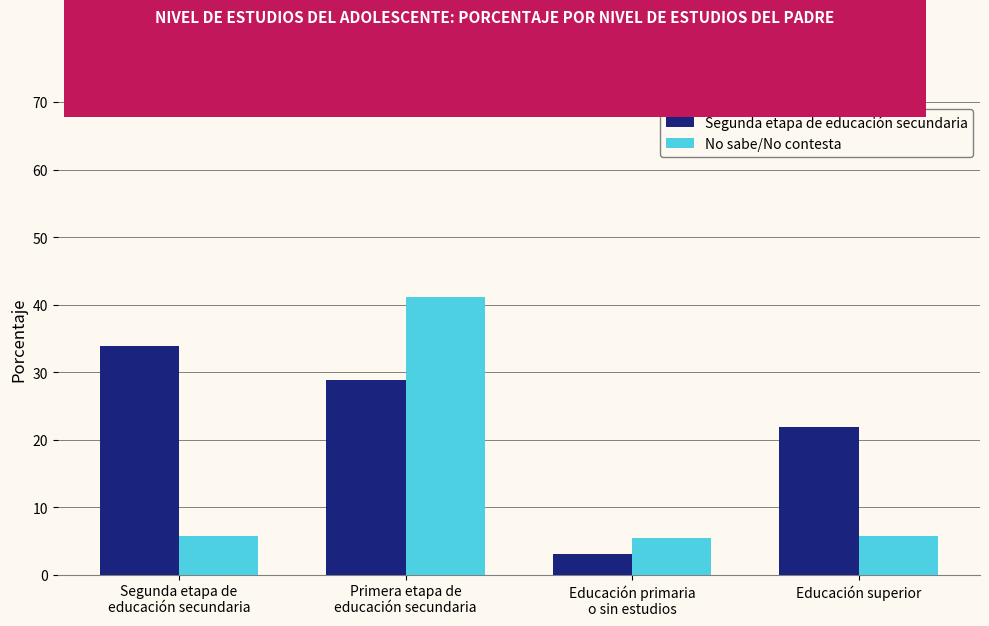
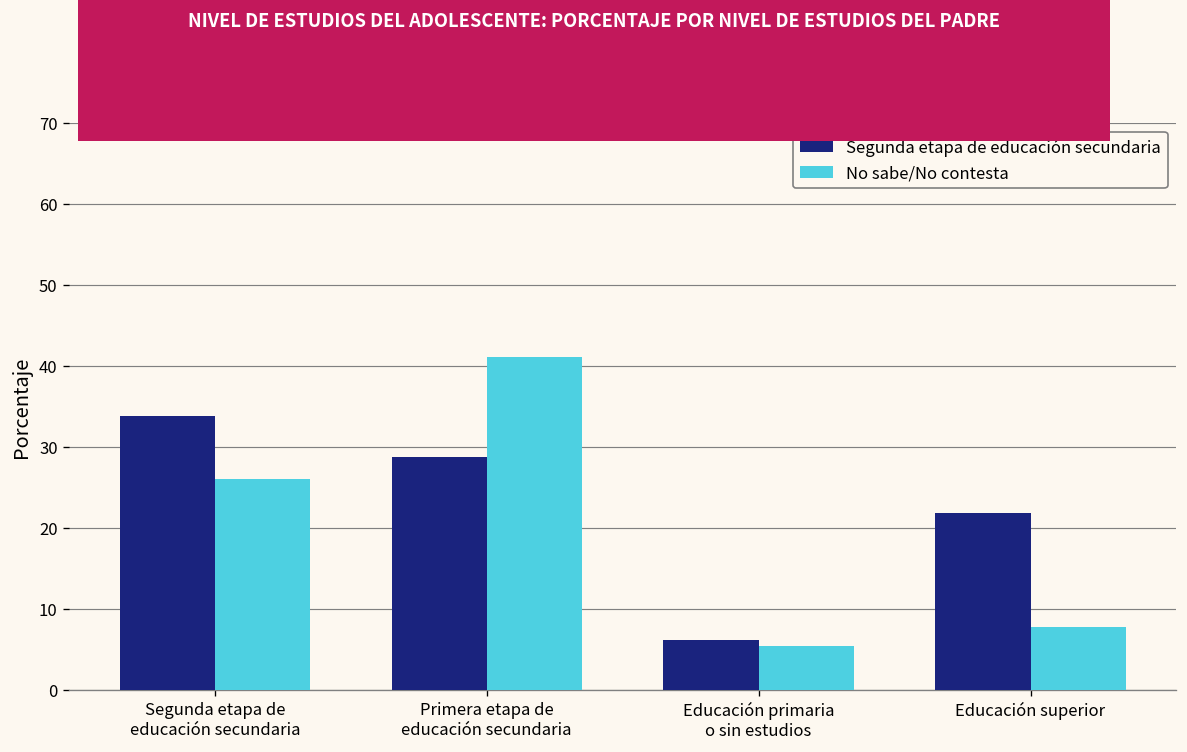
No sabe/No contesta, Segunda etapa de educación secundaria: 6 -> 26
Segunda etapa de educación secundaria, Educación primaria o sin estudios: 3 -> 6
No sabe/No contesta, Educación superior: 6 -> 8
